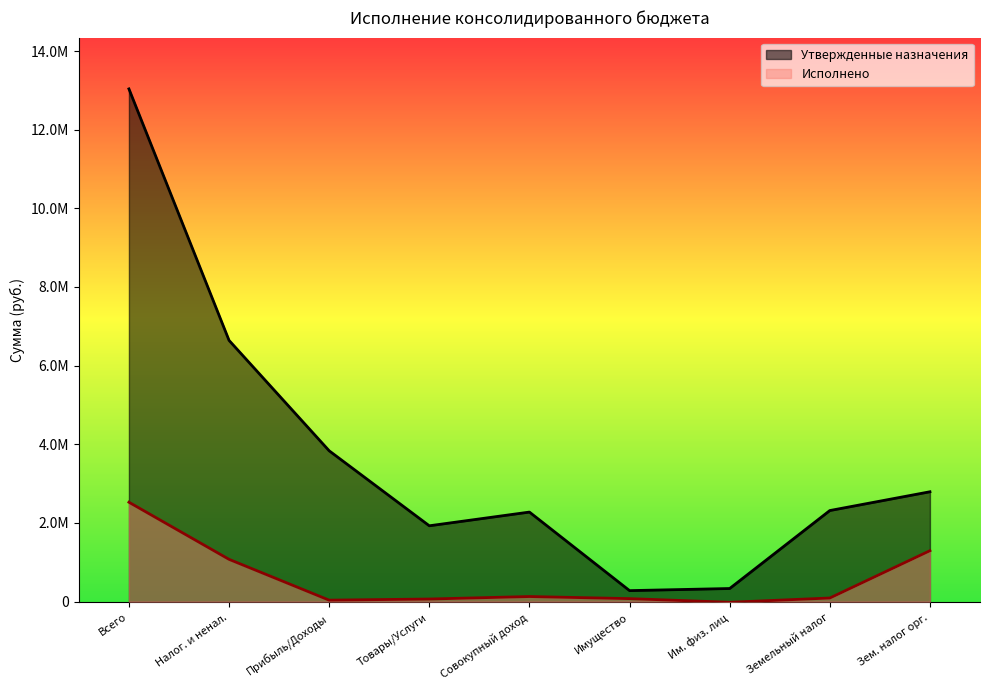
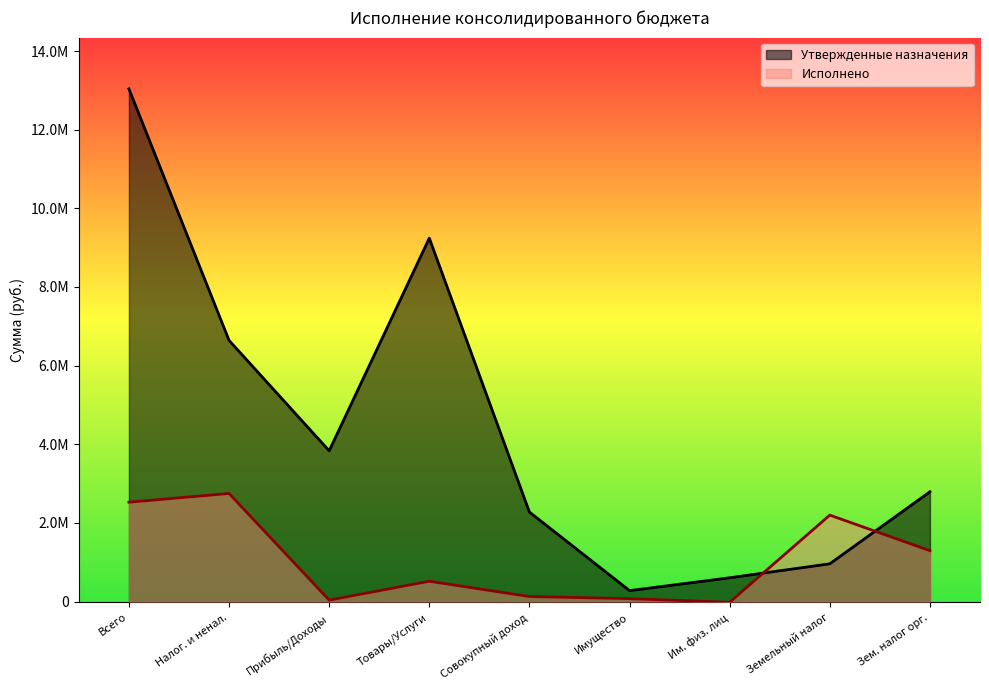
Исполнено, Налог. и ненал.: 1100000 -> 2800000
Утвержденные назначения, Товары/Услуги: 1900000 -> 9200000
Исполнено, Товары/Услуги: 100000 -> 500000
Утвержденные назначения, Им. физ. лиц: 300000 -> 600000
Утвержденные назначения, Земельный налог: 2300000 -> 1000000
Исполнено, Земельный налог: 100000 -> 2200000
